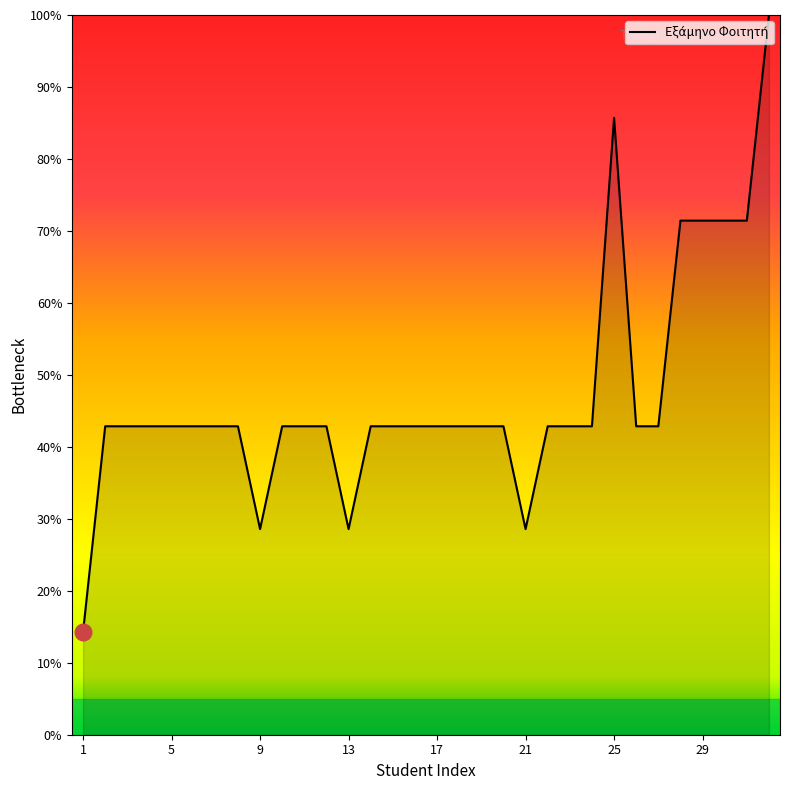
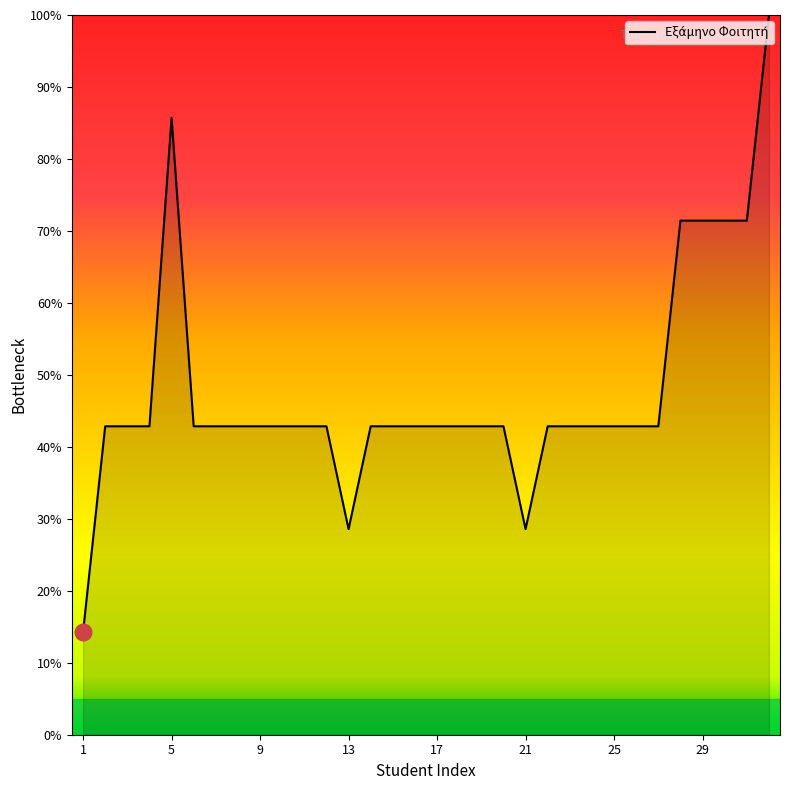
Εξάμηνο Φοιτητή, 5: 43% -> 86%
Εξάμηνο Φοιτητή, 9: 29% -> 43%
Εξάμηνο Φοιτητή, 25: 86% -> 43%
